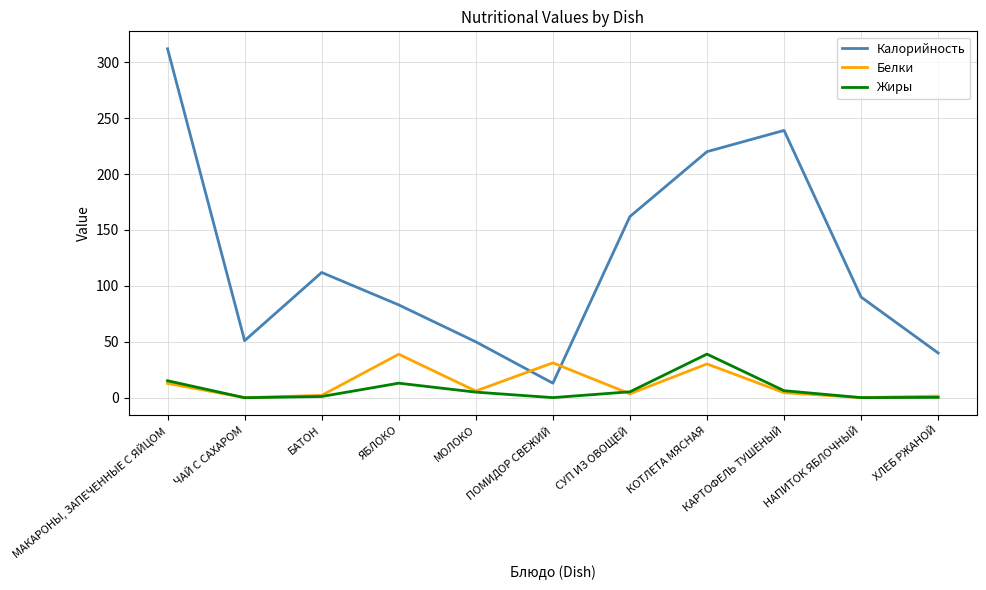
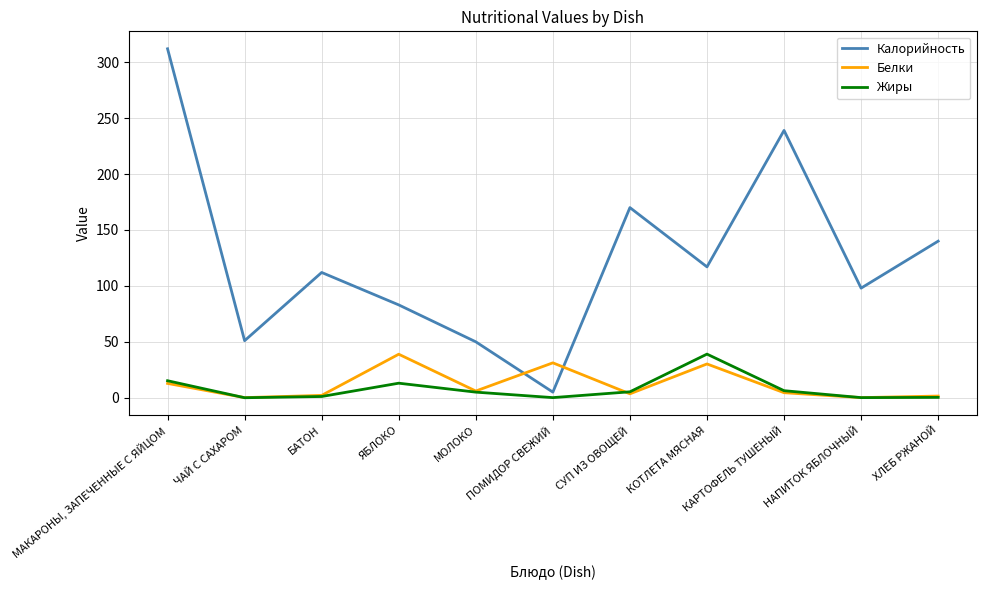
Калорийность, ПОМИДОР СВЕЖИЙ: 13 -> 5
Калорийность, СУП ИЗ ОВОЩЕЙ: 162 -> 170
Калорийность, КОТЛЕТА МЯСНАЯ: 220 -> 117
Калорийность, НАПИТОК ЯБЛОЧНЫЙ: 90 -> 98
Калорийность, ХЛЕБ РЖАНОЙ: 40 -> 140
